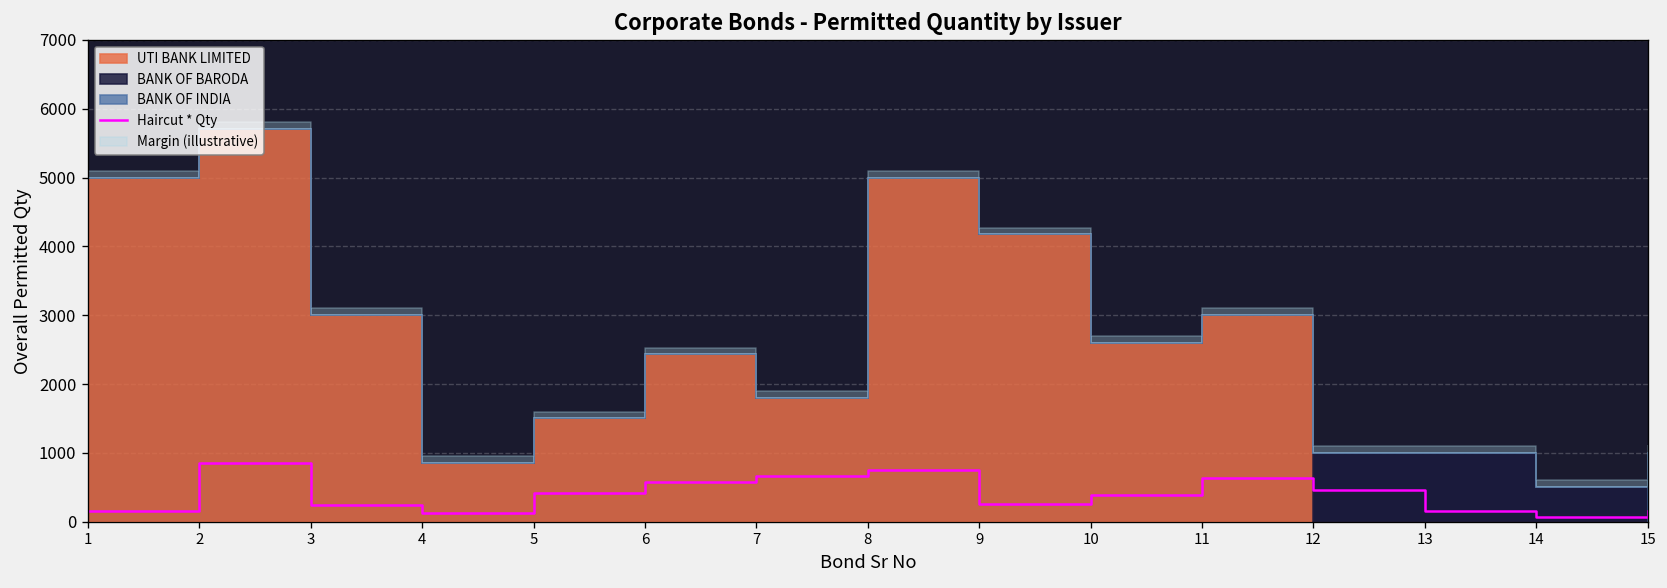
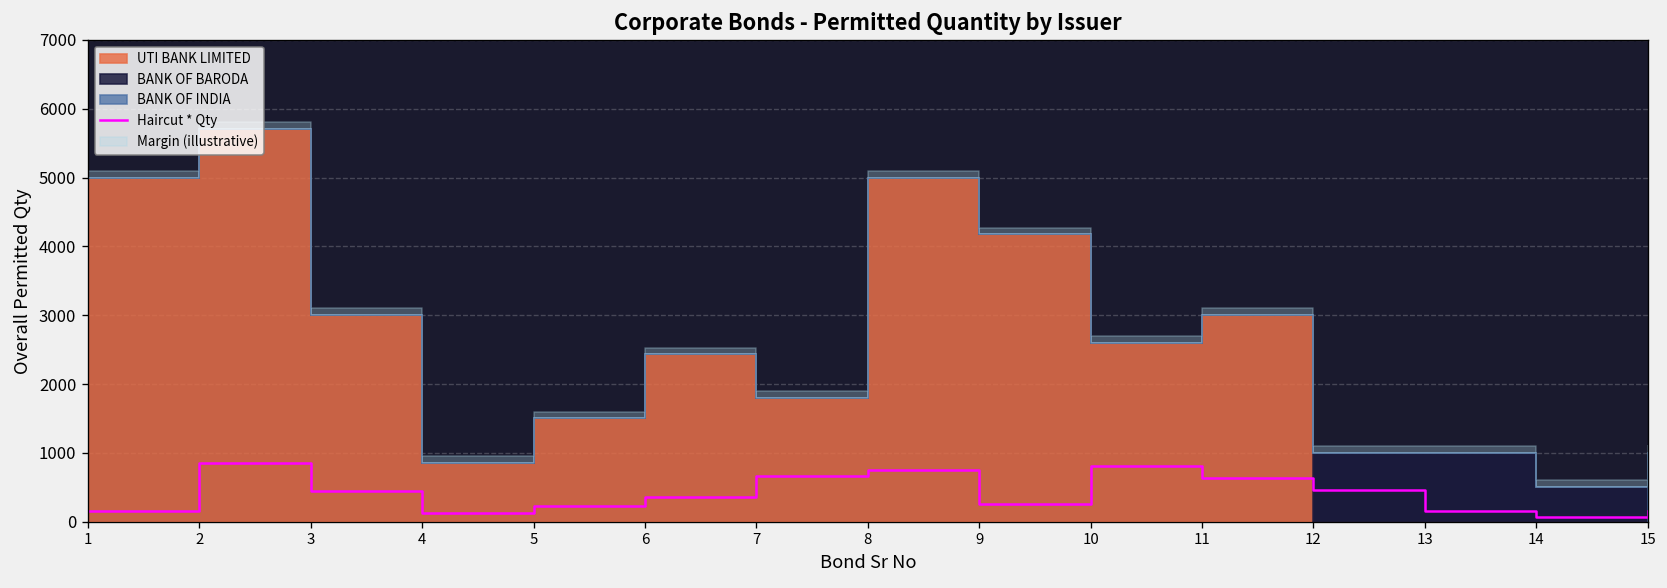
Haircut * Qty, 3: 200 -> 500
Haircut * Qty, 5: 400 -> 200
Haircut * Qty, 6: 600 -> 400
Haircut * Qty, 10: 400 -> 800
